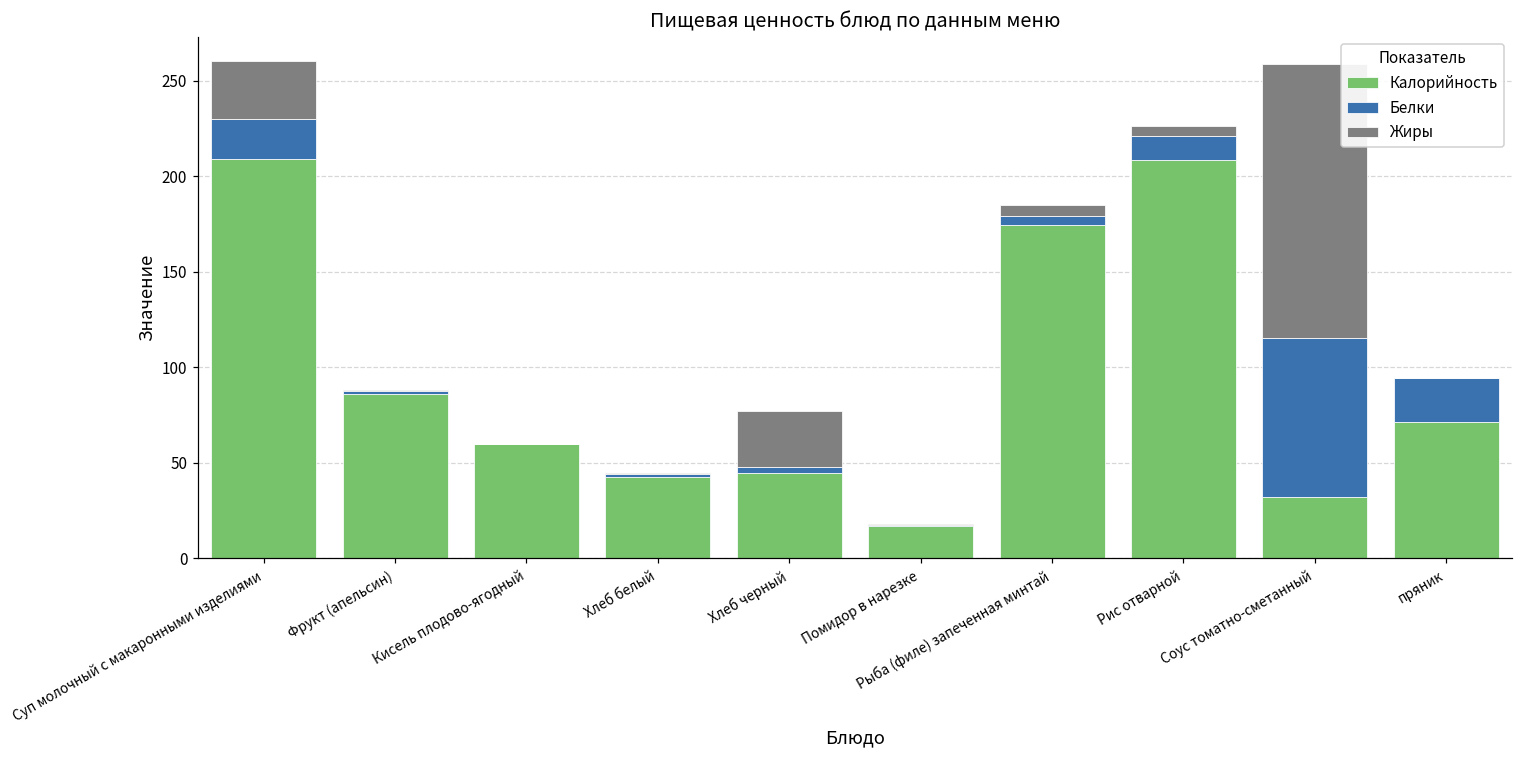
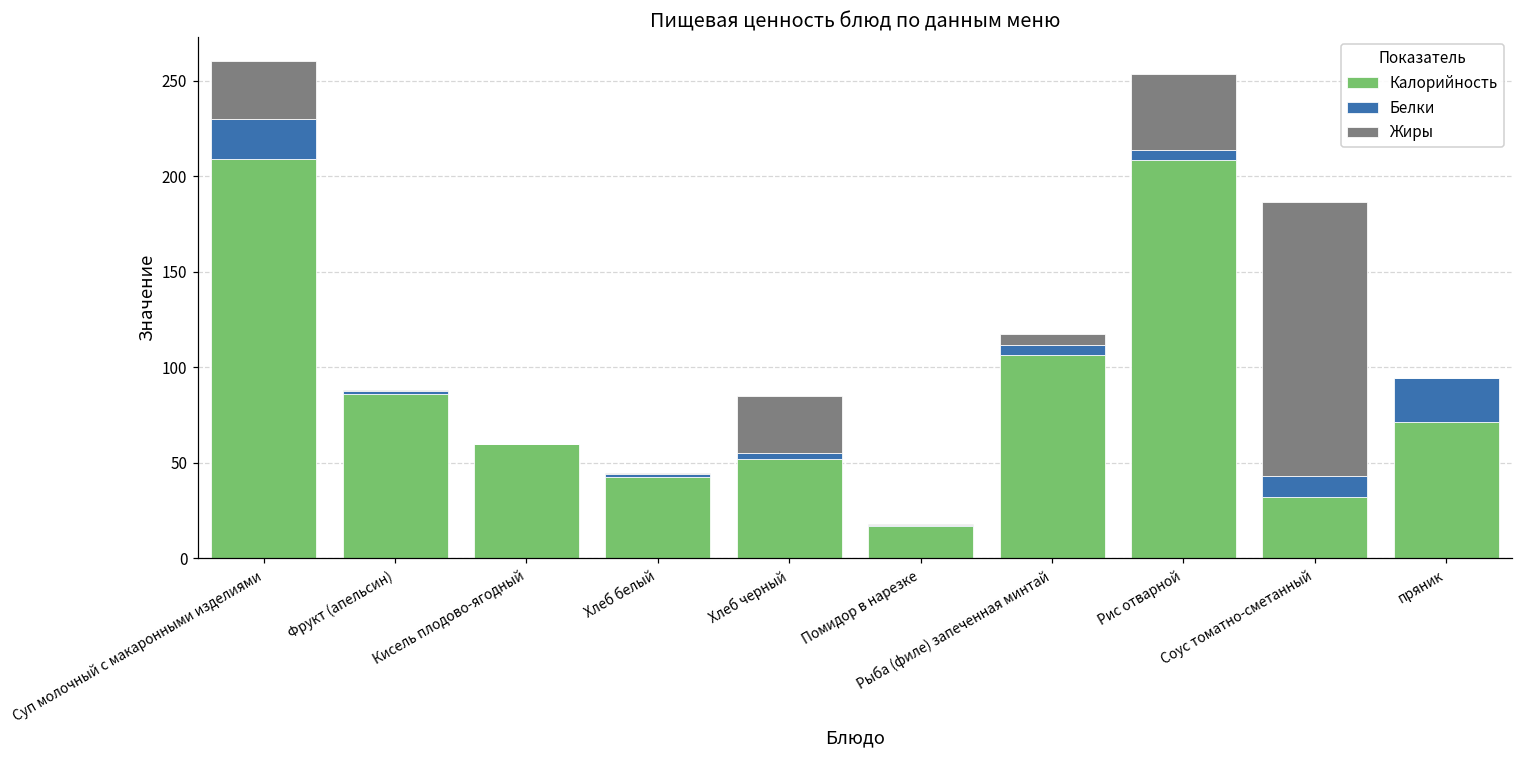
Калорийность, Хлеб черный: 45 -> 52
Калорийность, Рыба (филе) запеченная минтай: 174 -> 107
Белки, Рис отварной: 13 -> 5
Жиры, Рис отварной: 5 -> 40
Белки, Соус томатно-сметанный: 83 -> 11
